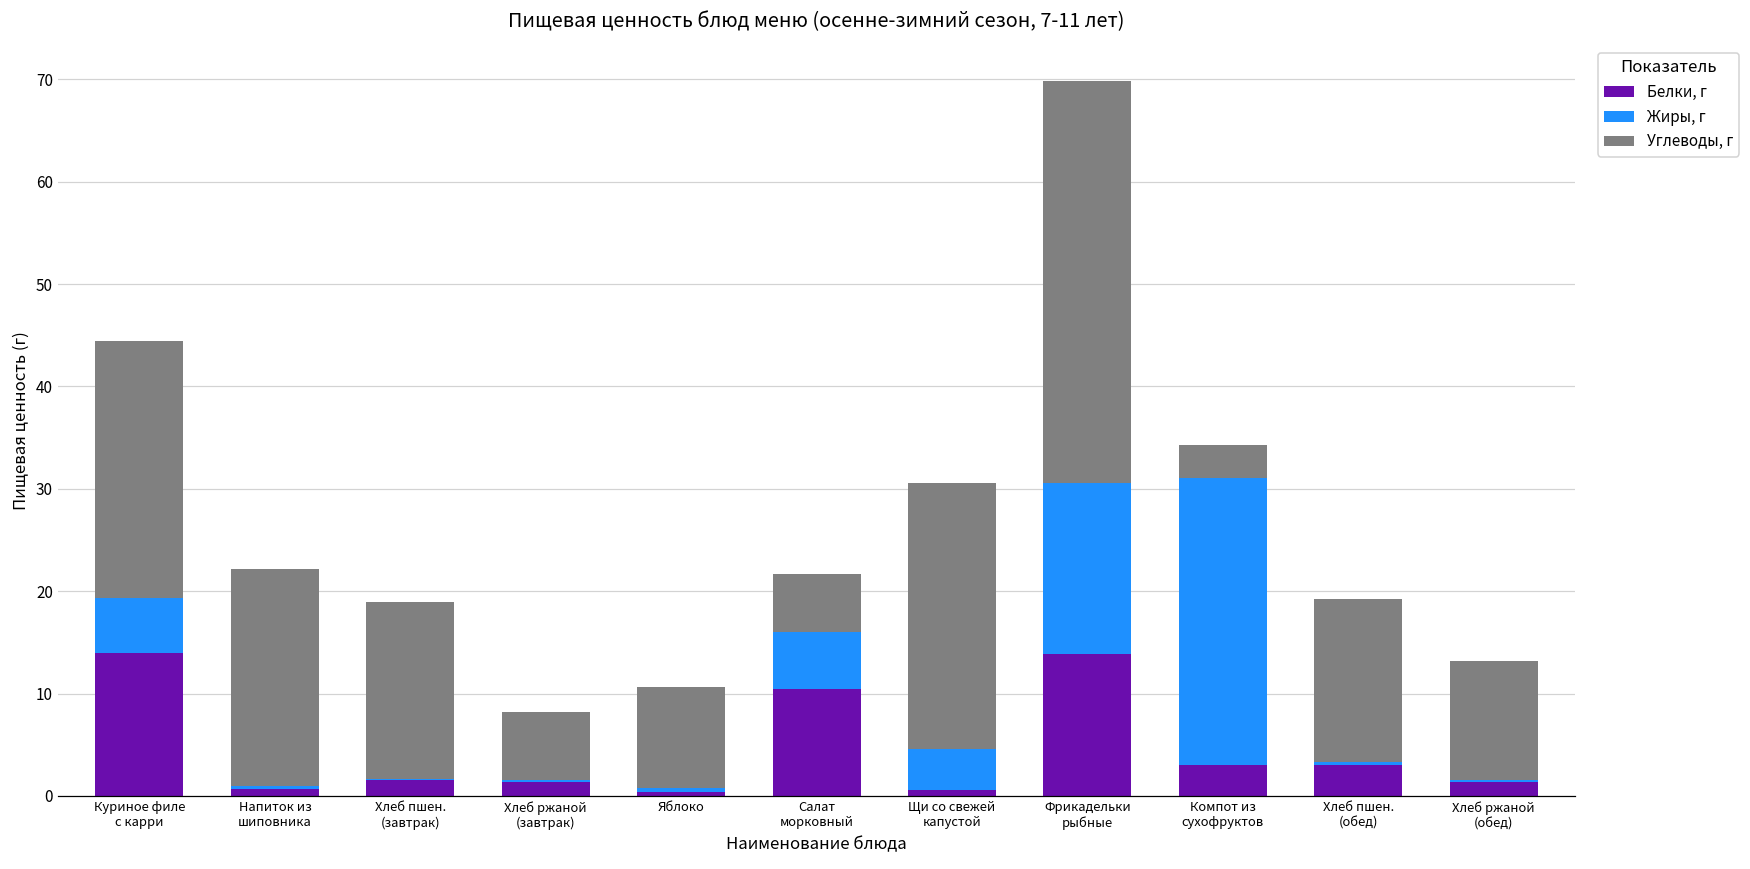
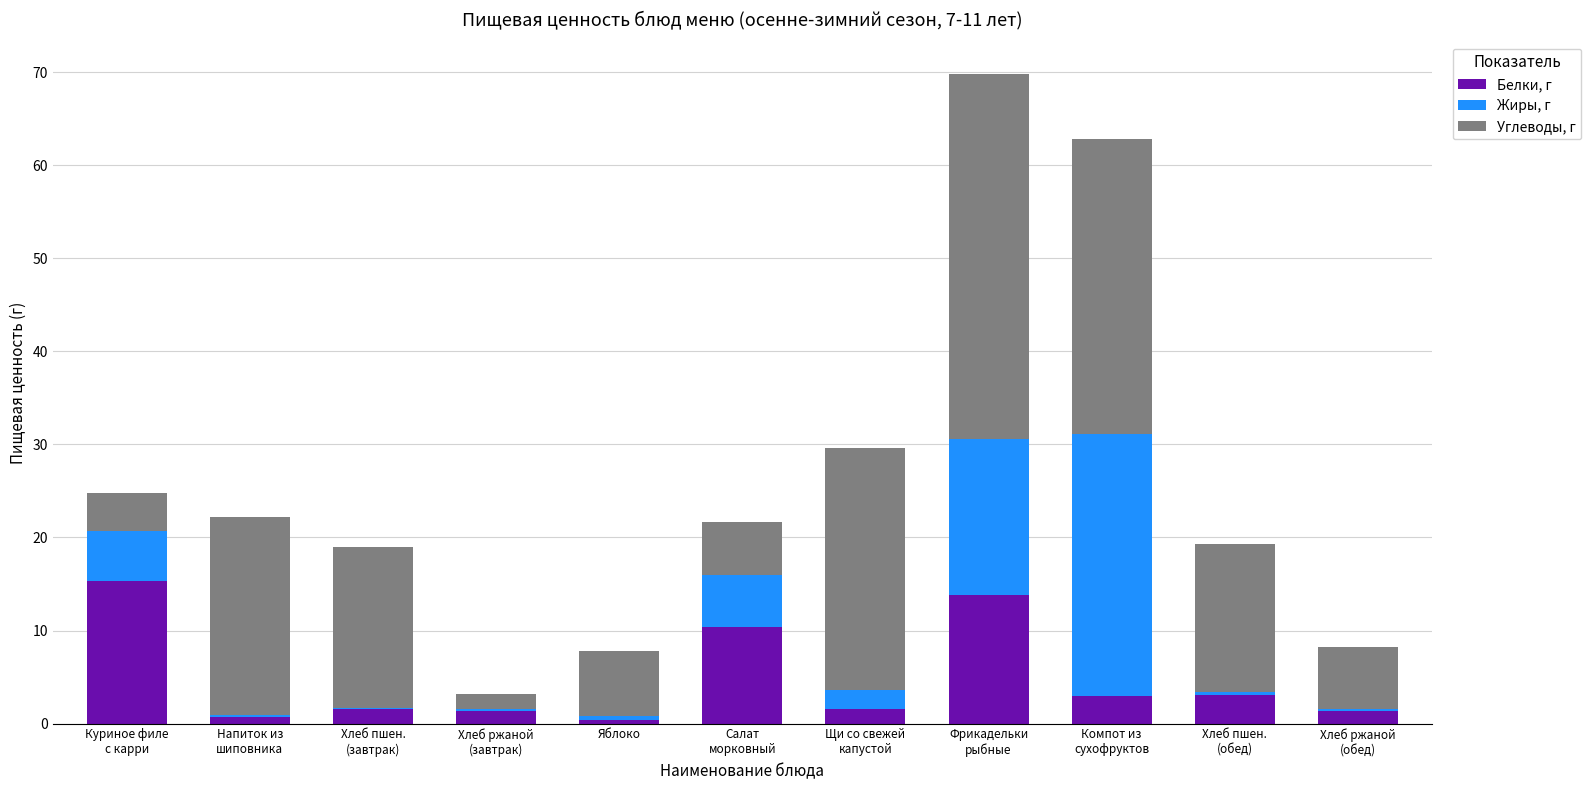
Белки, г, Куриное филе с карри: 14 -> 15
Углеводы, г, Куриное филе с карри: 25 -> 4
Углеводы, г, Хлеб ржаной (завтрак): 7 -> 2
Углеводы, г, Яблоко: 10 -> 7
Белки, г, Щи со свежей капустой: 1 -> 2
Жиры, г, Щи со свежей капустой: 4 -> 2
Углеводы, г, Компот из сухофруктов: 3 -> 32
Углеводы, г, Хлеб ржаной (обед): 12 -> 7
